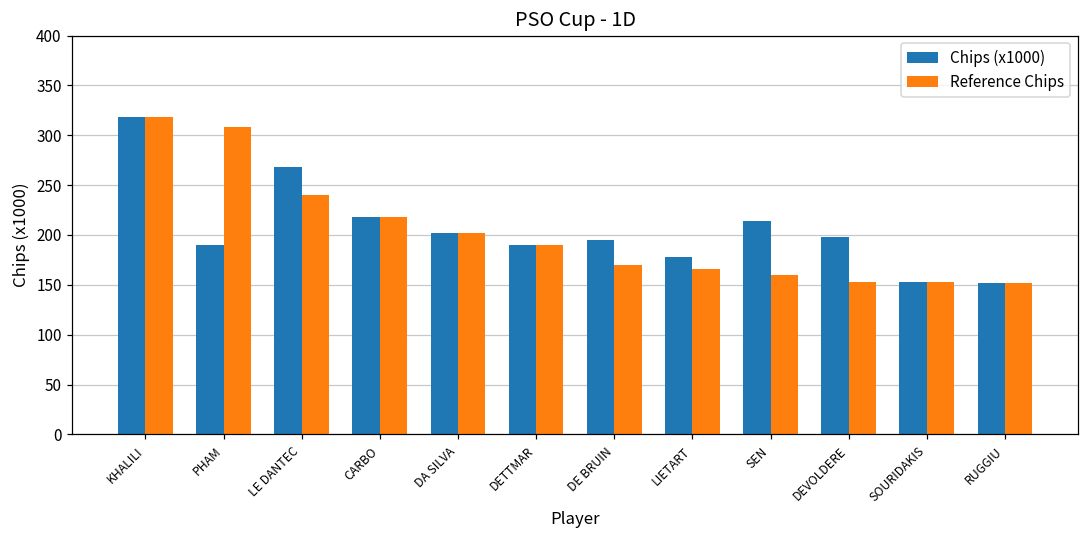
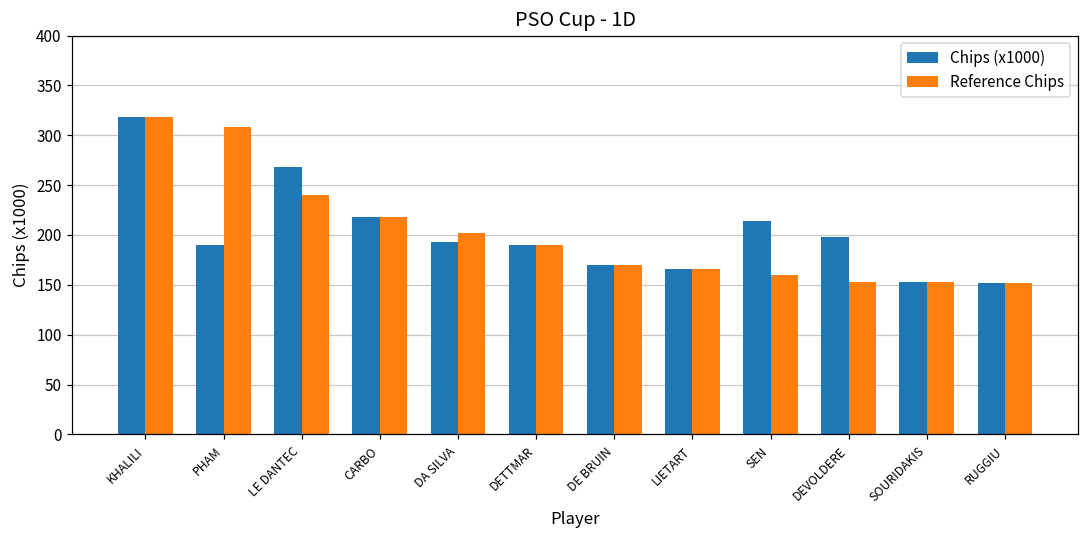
Chips (x1000), DA SILVA: 200 -> 190
Chips (x1000), DE BRUIN: 200 -> 170
Chips (x1000), LIETART: 180 -> 170
